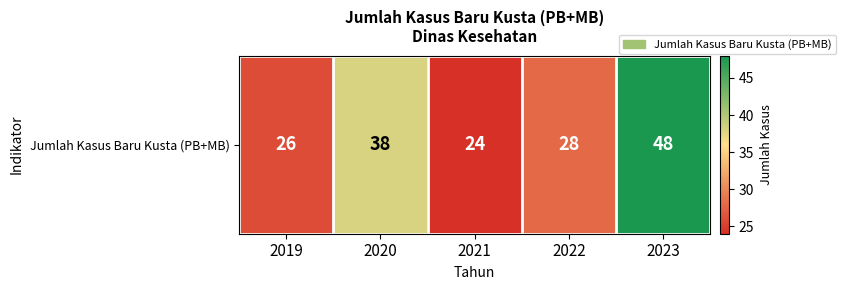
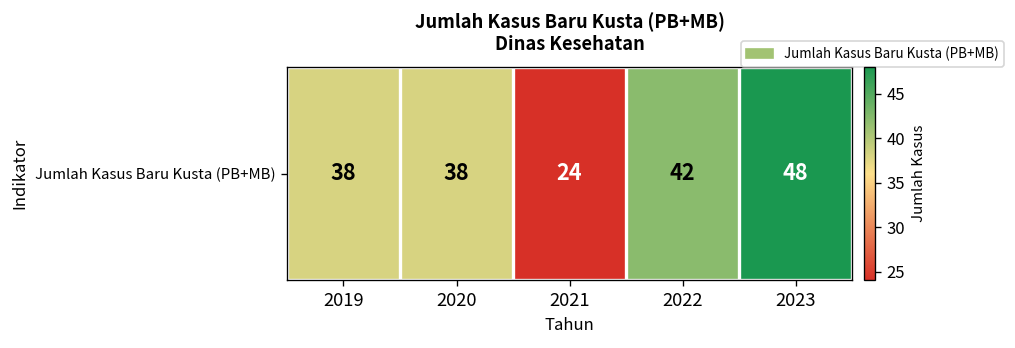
Jumlah Kasus Baru Kusta (PB+MB), 2019: 26 -> 38
Jumlah Kasus Baru Kusta (PB+MB), 2022: 28 -> 42
